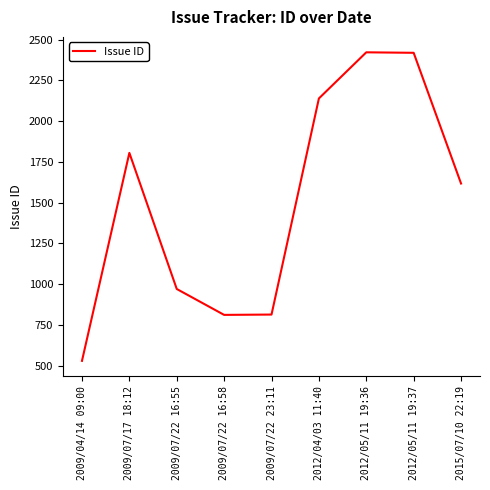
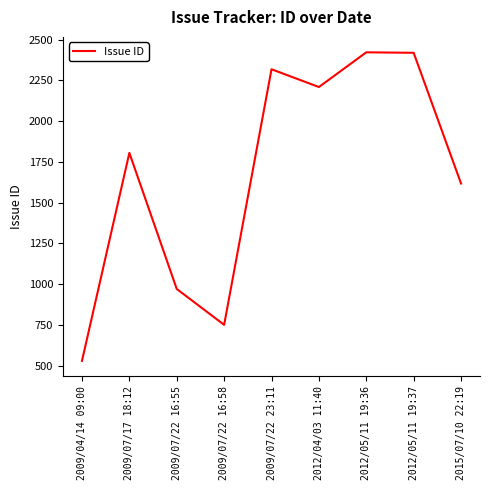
2009/07/22 16:58: 810 -> 750
2009/07/22 23:11: 810 -> 2320
2012/04/03 11:40: 2140 -> 2210
